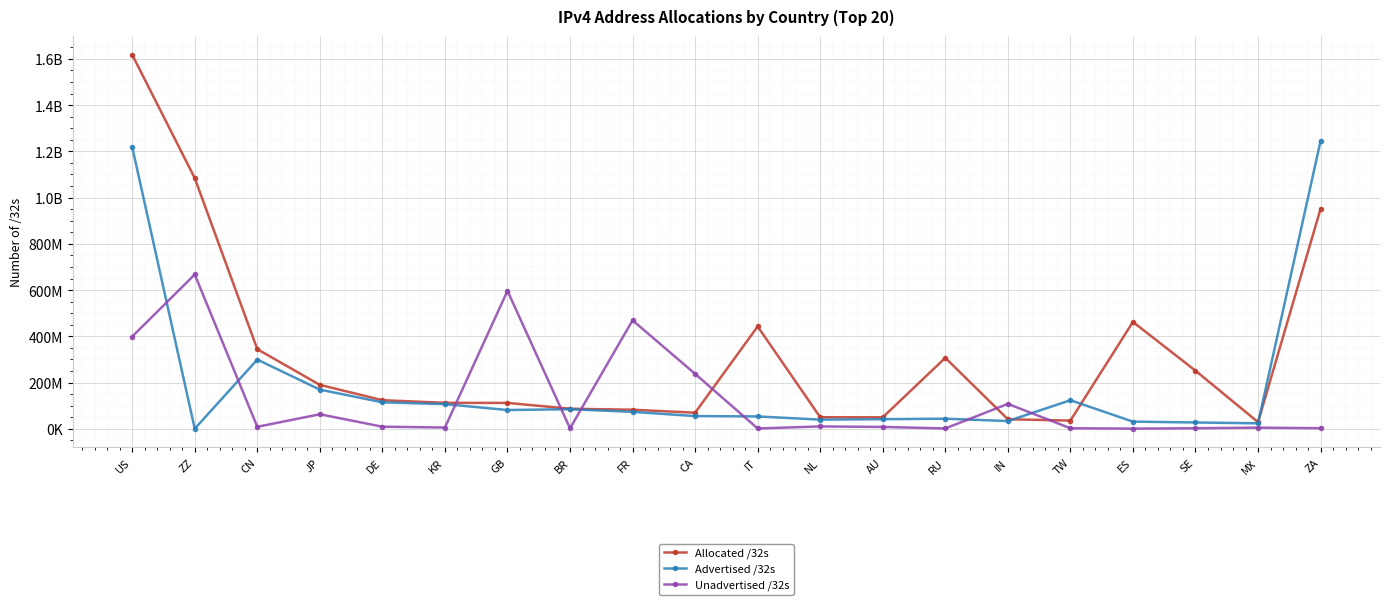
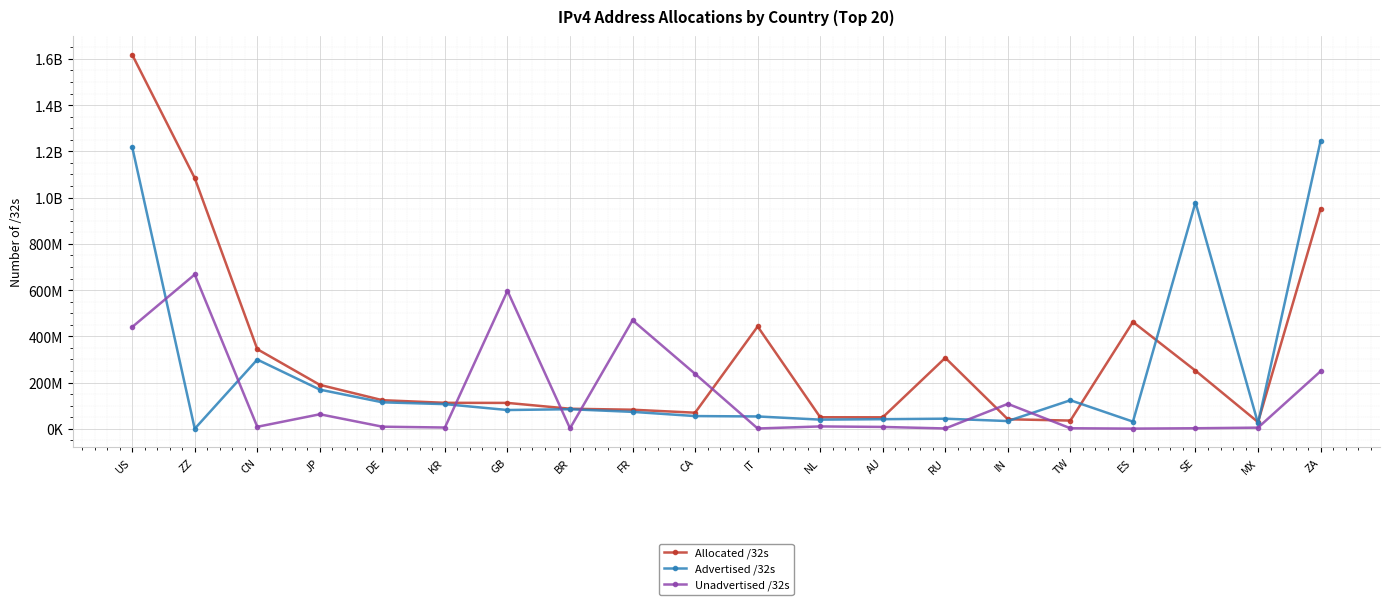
Unadvertised /32s, US: 400000000 -> 440000000
Advertised /32s, SE: 30000000 -> 980000000
Unadvertised /32s, ZA: 0 -> 250000000
